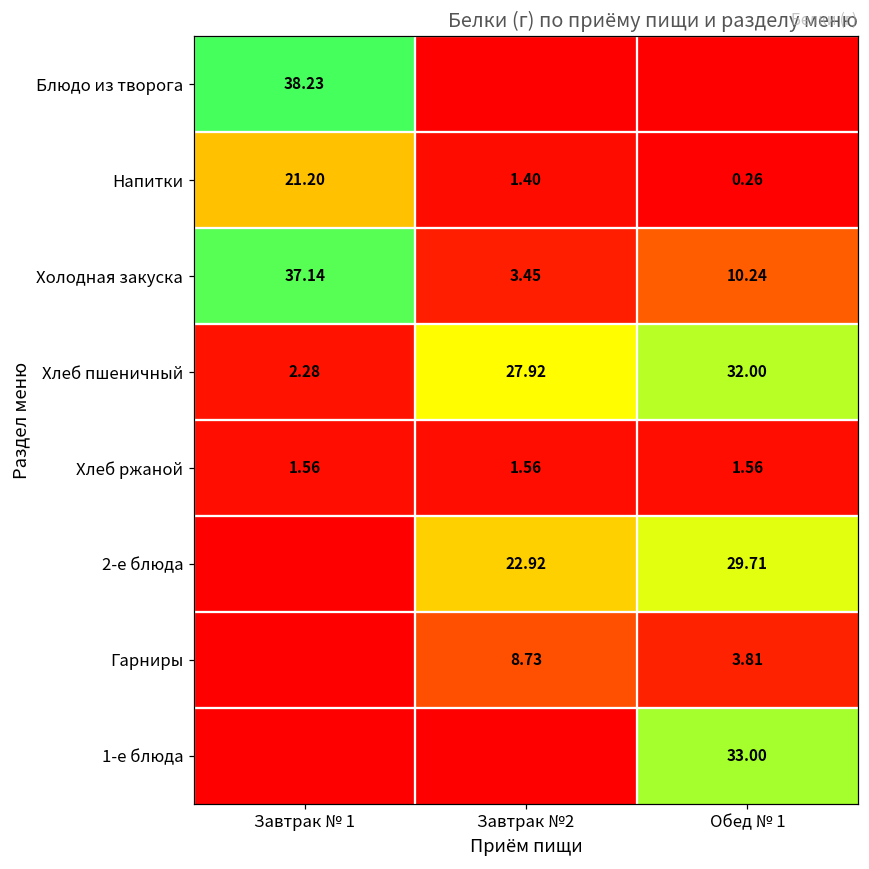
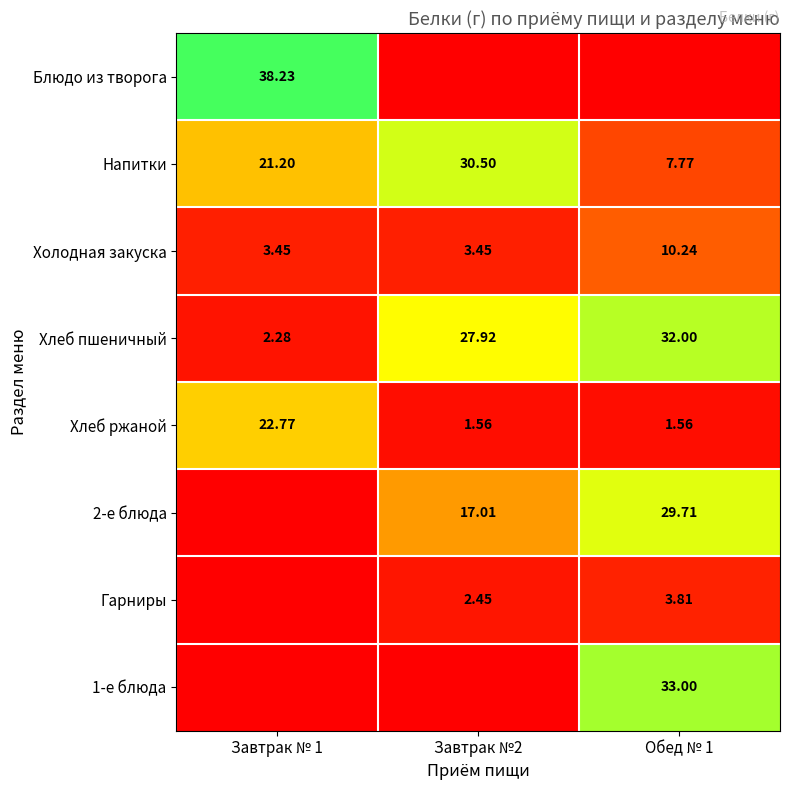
Напитки, Завтрак №2: 1.40 -> 30.50
Напитки, Обед № 1: 0.26 -> 7.77
Холодная закуска, Завтрак № 1: 37.14 -> 3.45
Хлеб ржаной, Завтрак № 1: 1.56 -> 22.77
2-е блюда, Завтрак №2: 22.92 -> 17.01
Гарниры, Завтрак №2: 8.73 -> 2.45
